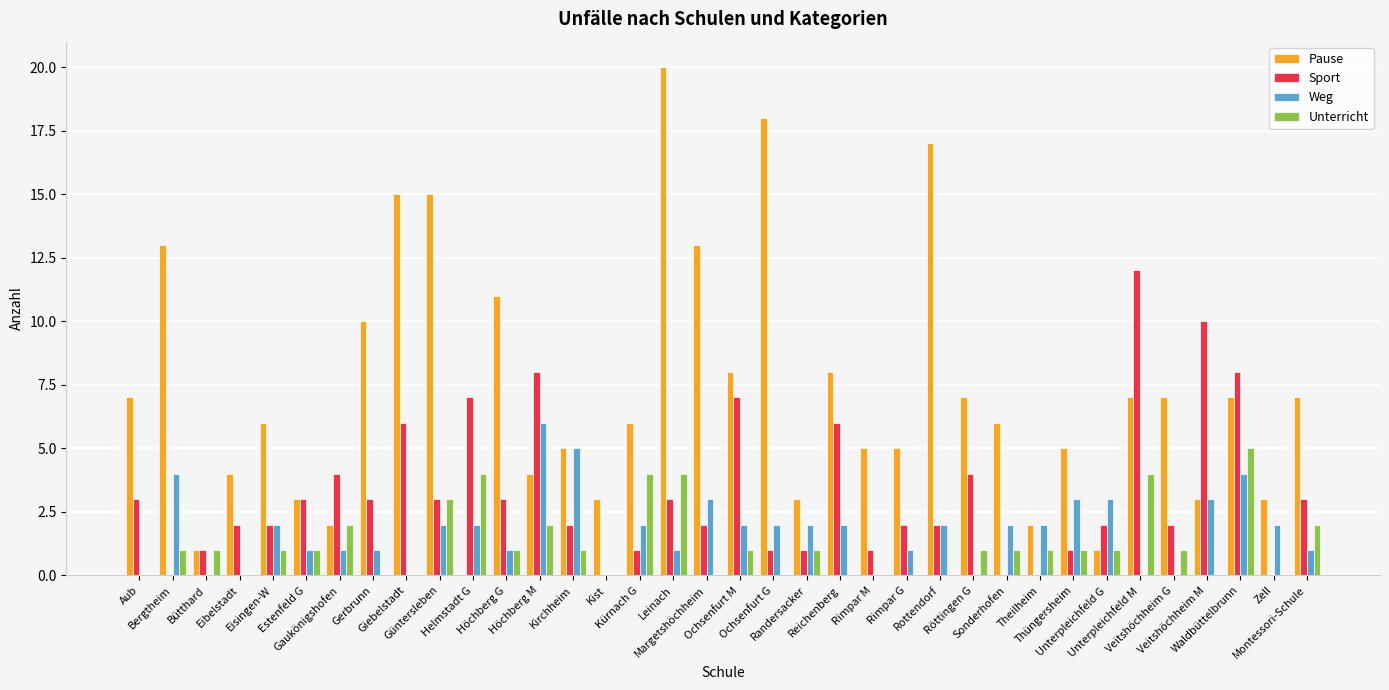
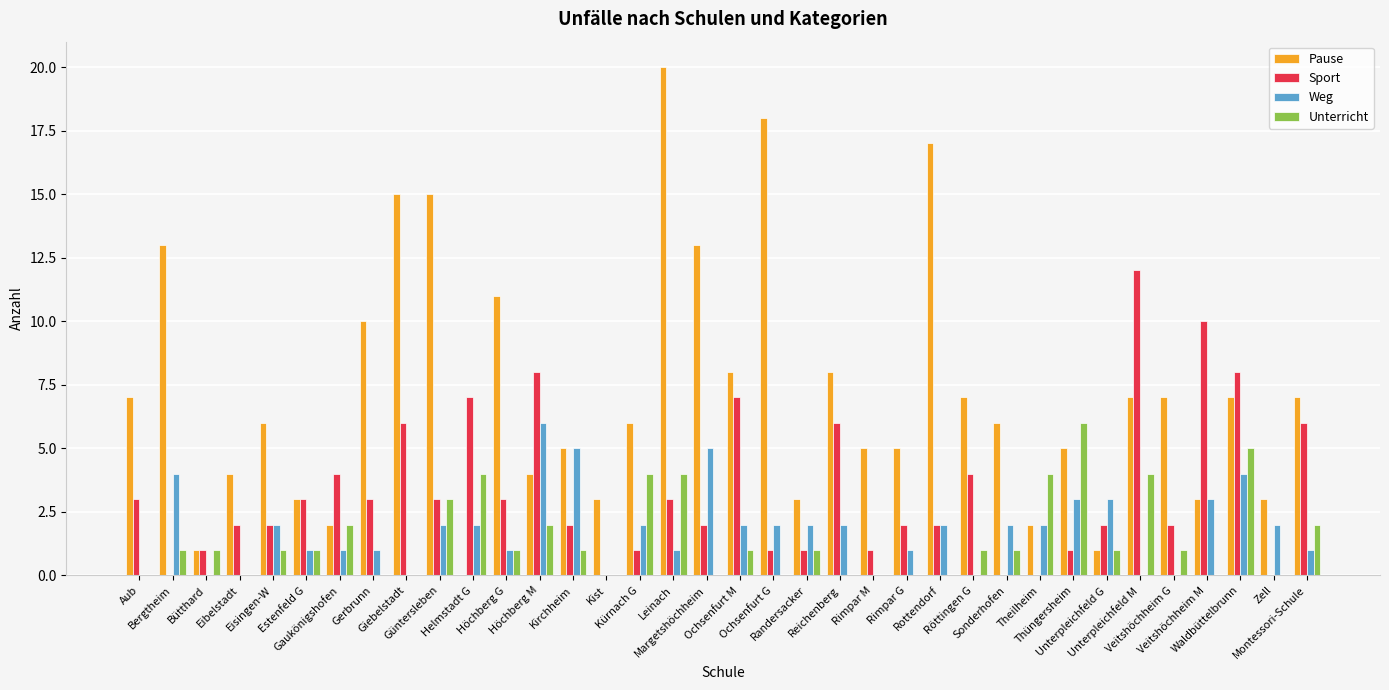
Weg, Margetshöchheim: 3 -> 5
Unterricht, Theilheim: 1 -> 4
Unterricht, Thüngersheim: 1 -> 6
Sport, Montessori-Schule: 3 -> 6
